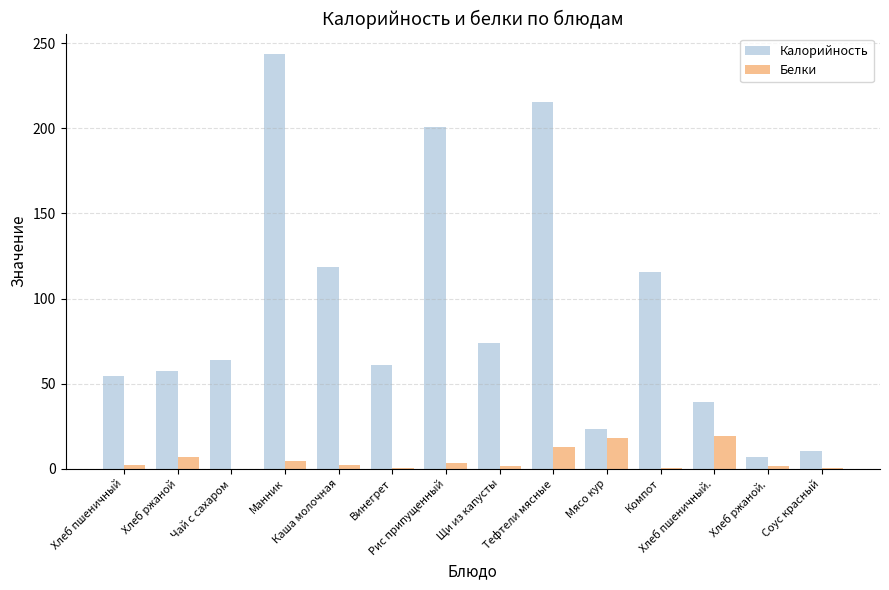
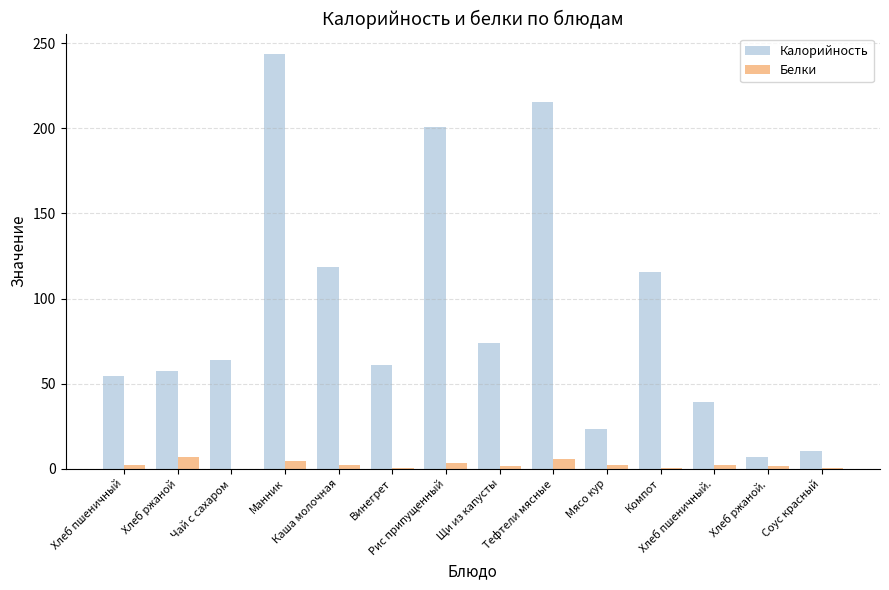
Белки, Тефтели мясные: 13 -> 6
Белки, Мясо кур: 18 -> 2
Белки, Хлеб пшеничный.: 19 -> 2
